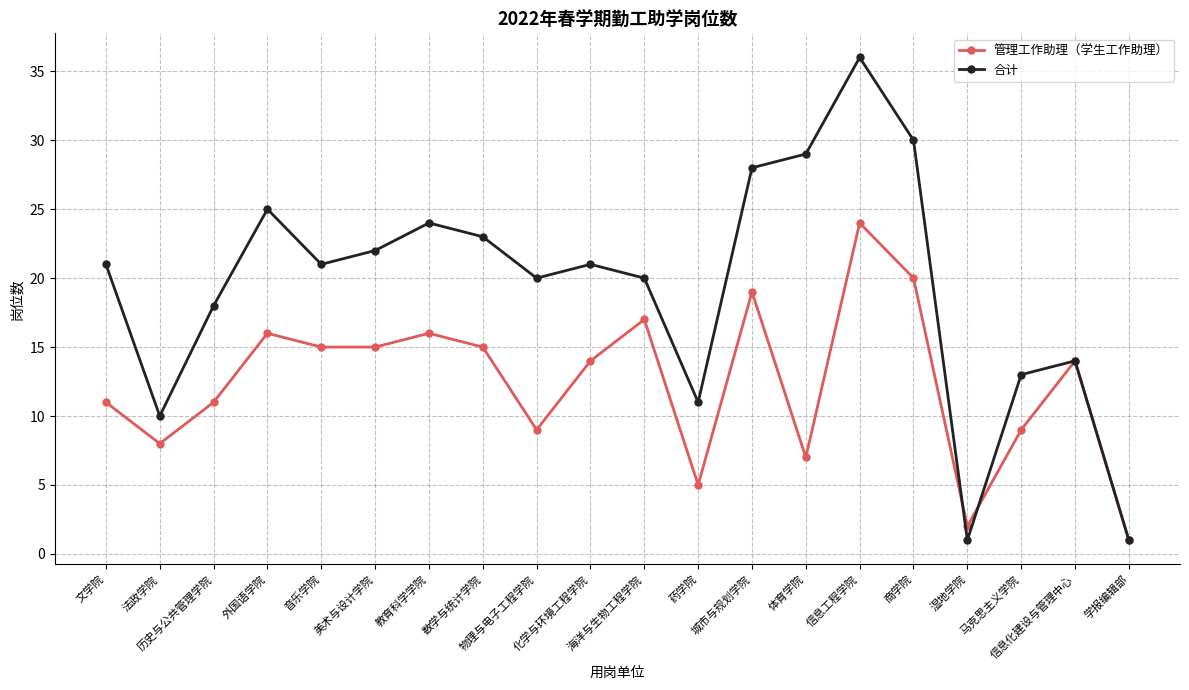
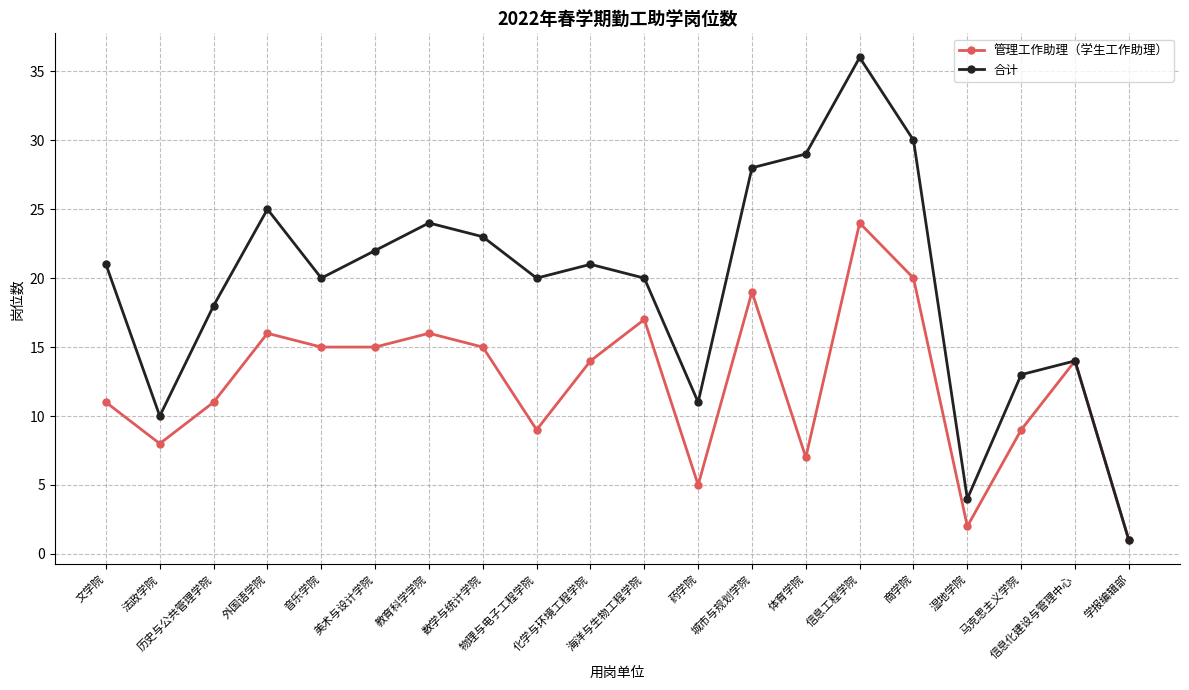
合计, 音乐学院: 21 -> 20
合计, 湿地学院: 1 -> 4
